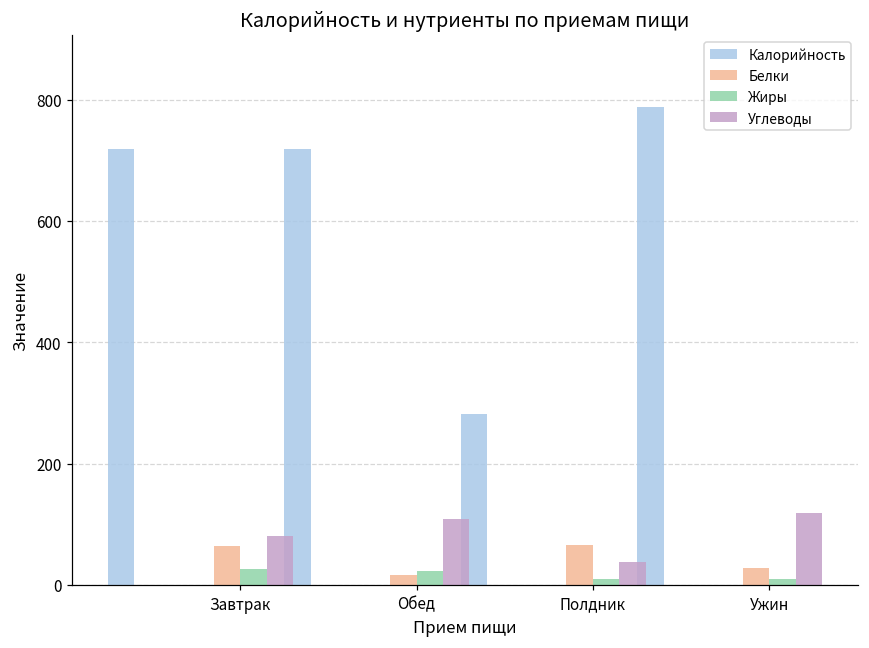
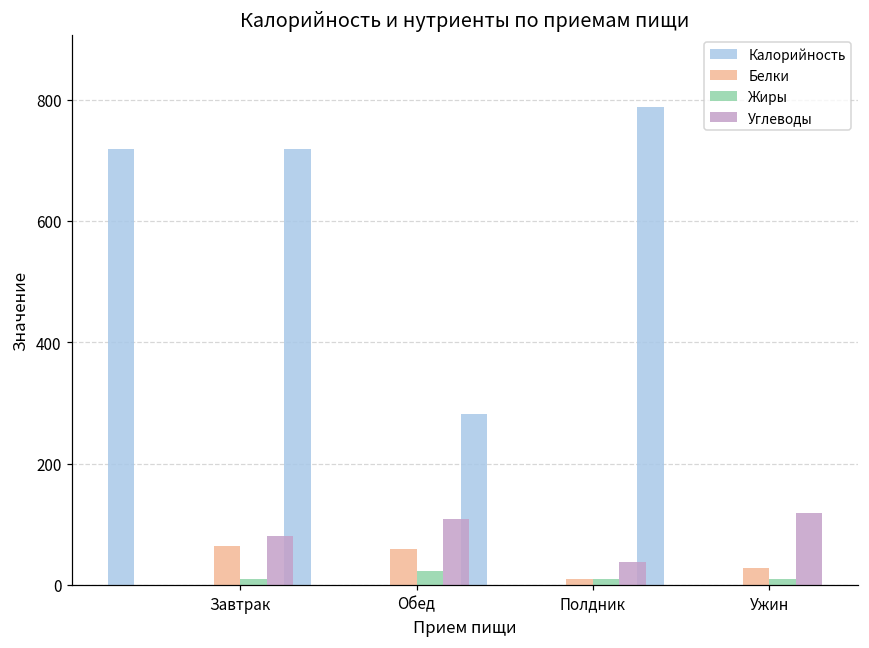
Жиры, Завтрак: 30 -> 10
Белки, Обед: 20 -> 60
Белки, Полдник: 70 -> 10
